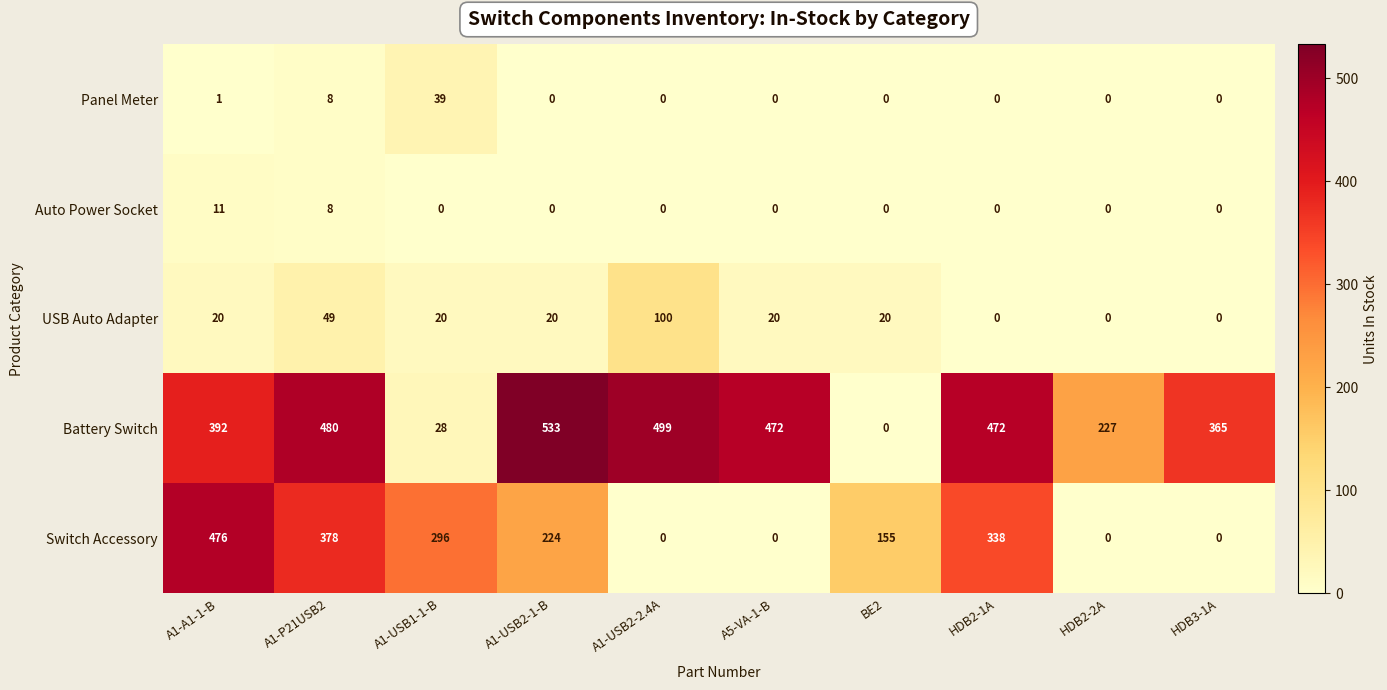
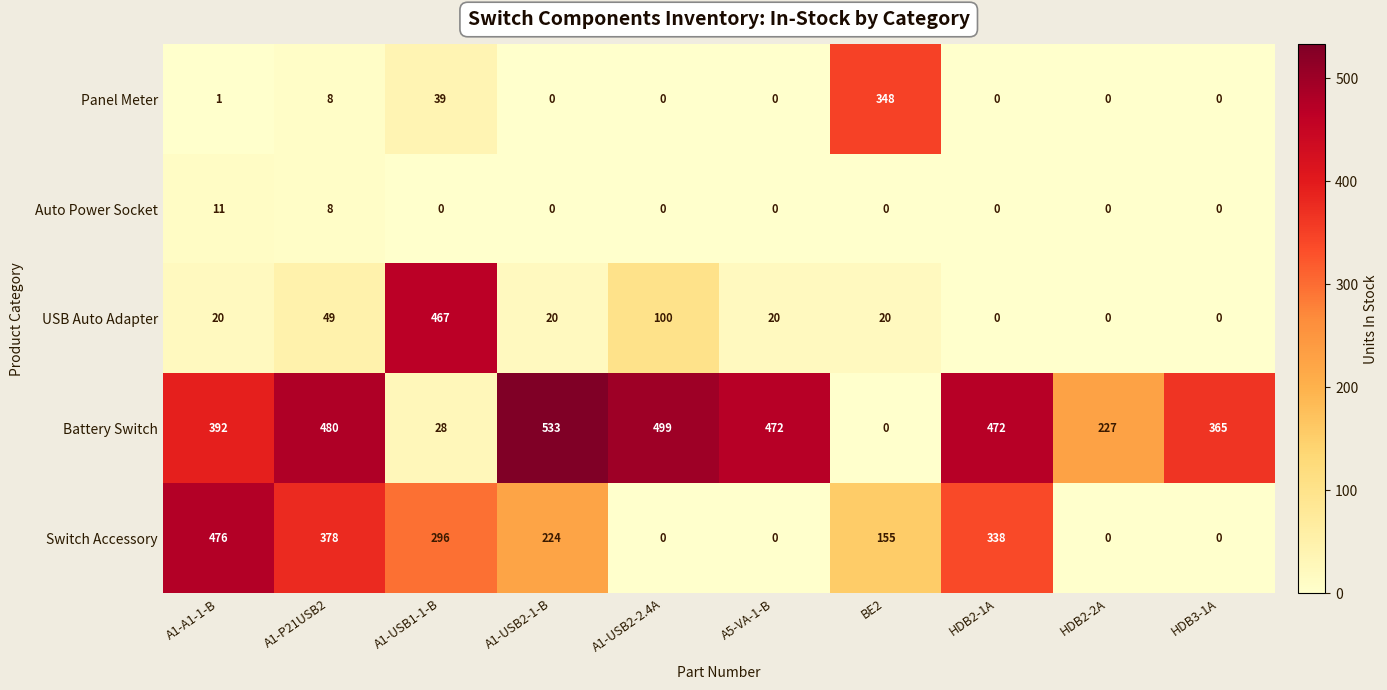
Panel Meter, BE2: 0 -> 348
USB Auto Adapter, A1-USB1-1-B: 20 -> 467
